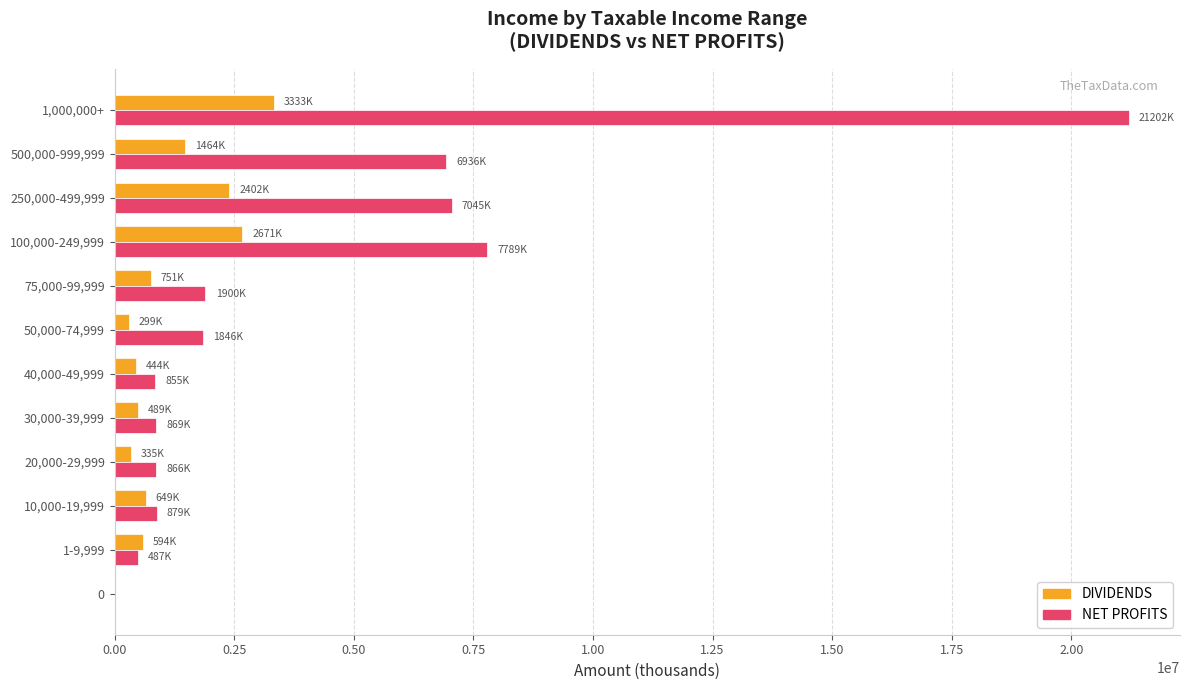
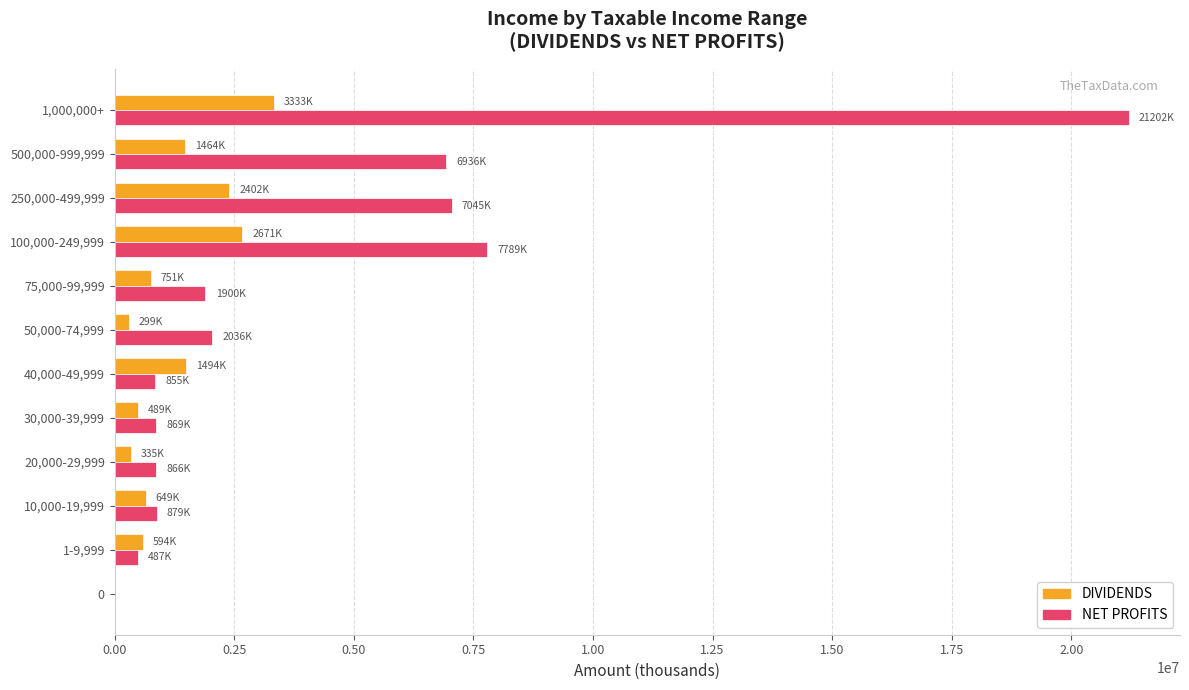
NET PROFITS, 50,000-74,999: 1846K -> 2036K
DIVIDENDS, 40,000-49,999: 444K -> 1494K
